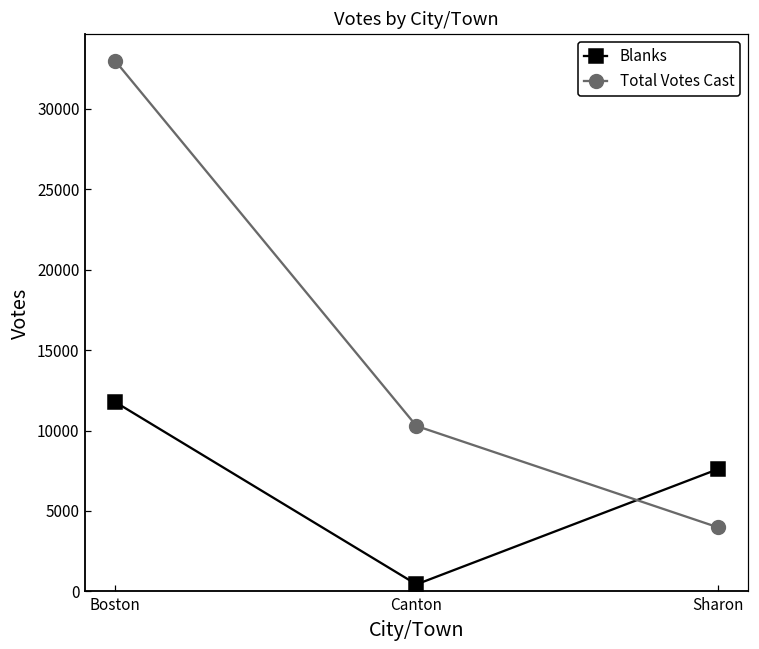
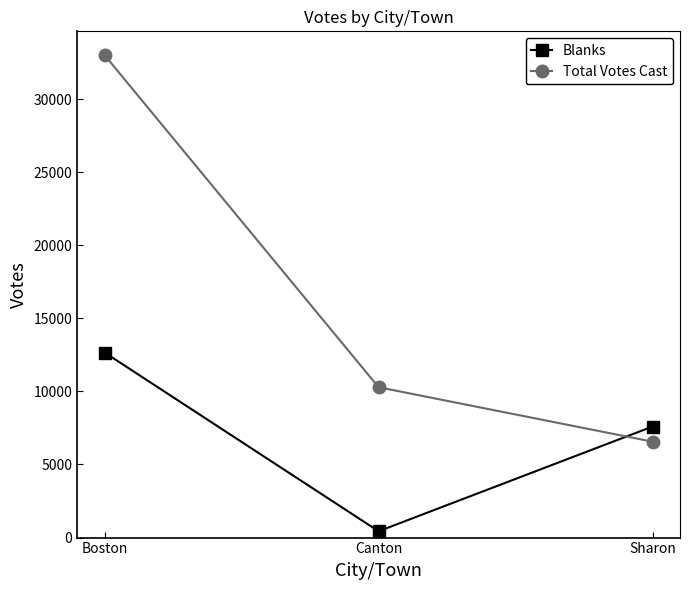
Blanks, Boston: 11800 -> 12700
Total Votes Cast, Sharon: 4000 -> 6600
